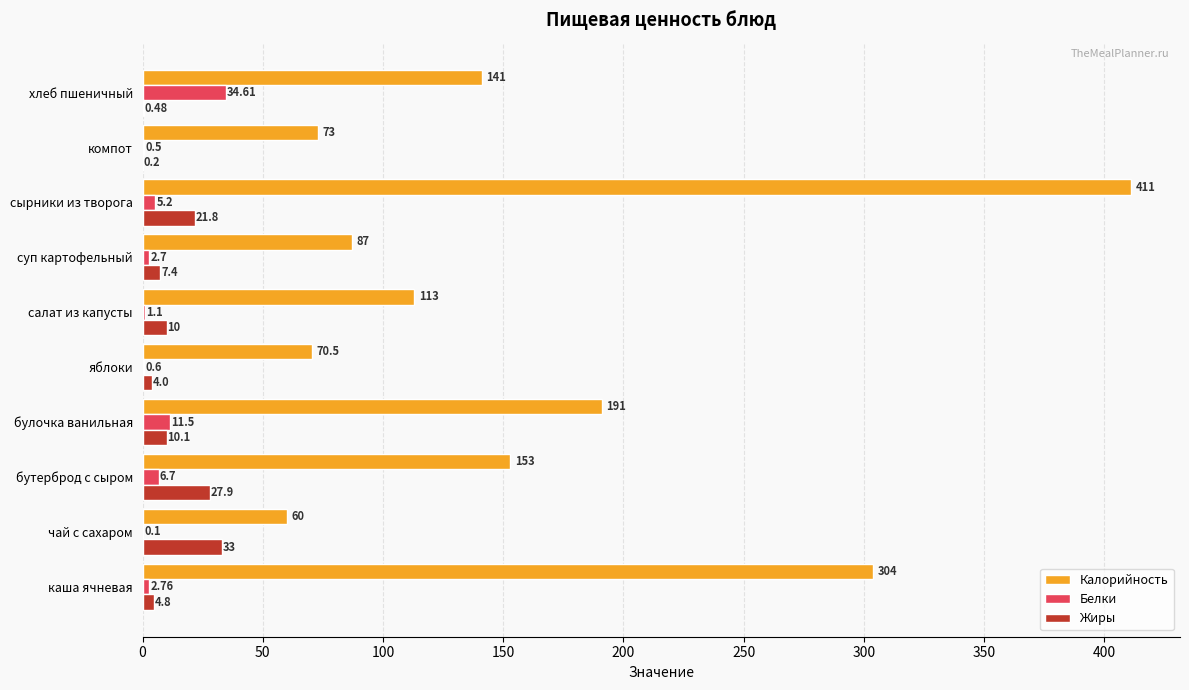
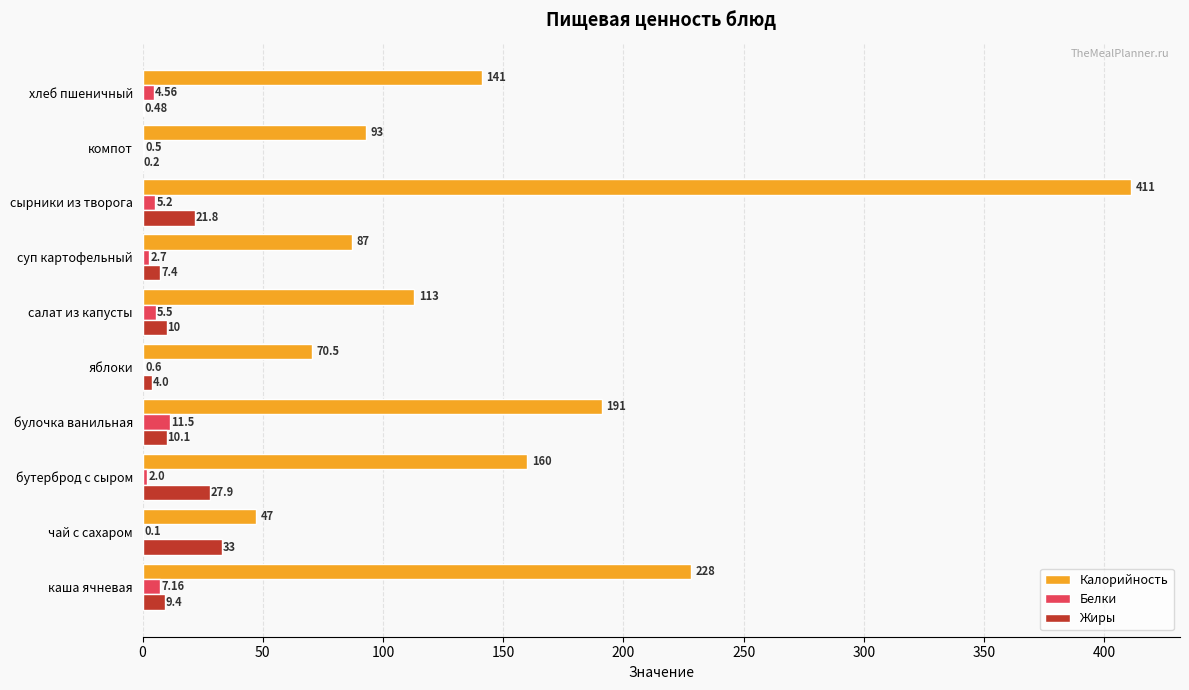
Белки, хлеб пшеничный: 34.61 -> 4.56
Калорийность, компот: 73 -> 93
Белки, салат из капусты: 1.1 -> 5.5
Калорийность, бутерброд с сыром: 153 -> 160
Белки, бутерброд с сыром: 6.7 -> 2.0
Калорийность, чай с сахаром: 60 -> 47
Калорийность, каша ячневая: 304 -> 228
Белки, каша ячневая: 2.76 -> 7.16
Жиры, каша ячневая: 4.8 -> 9.4
